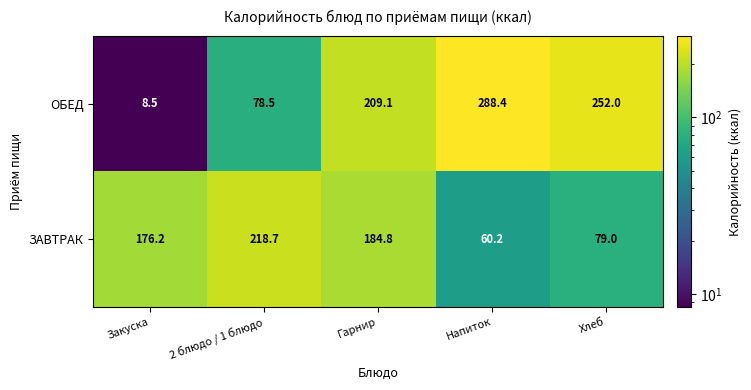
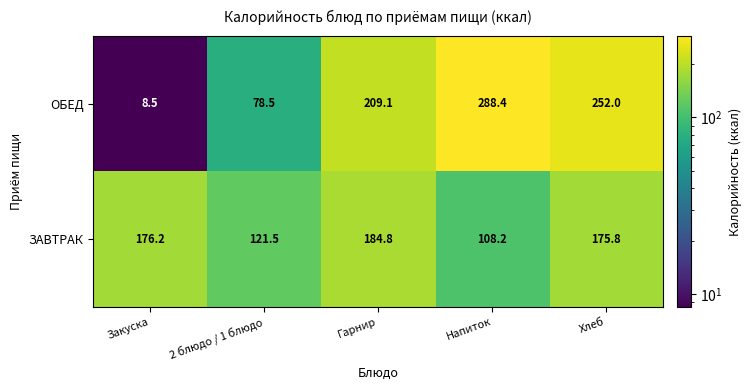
ЗАВТРАК, 2 блюдо / 1 блюдо: 218.7 -> 121.5
ЗАВТРАК, Напиток: 60.2 -> 108.2
ЗАВТРАК, Хлеб: 79.0 -> 175.8
